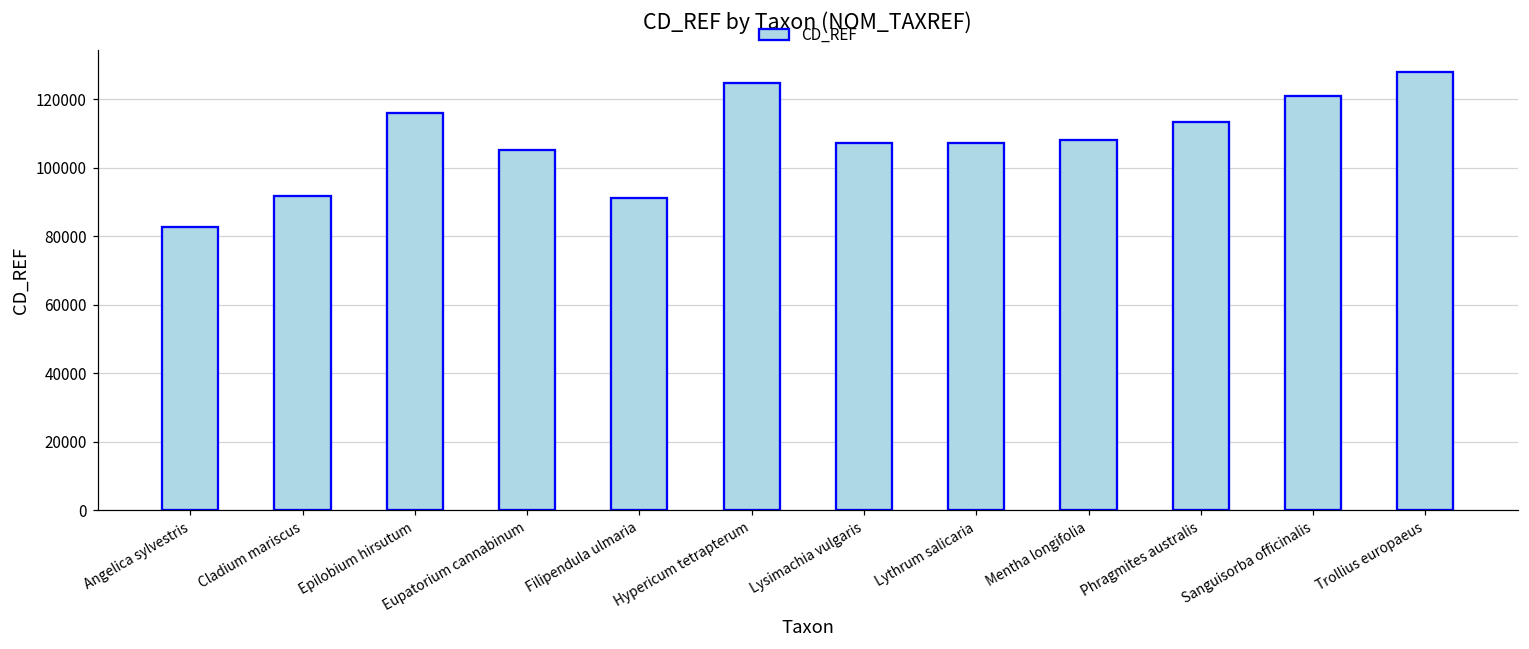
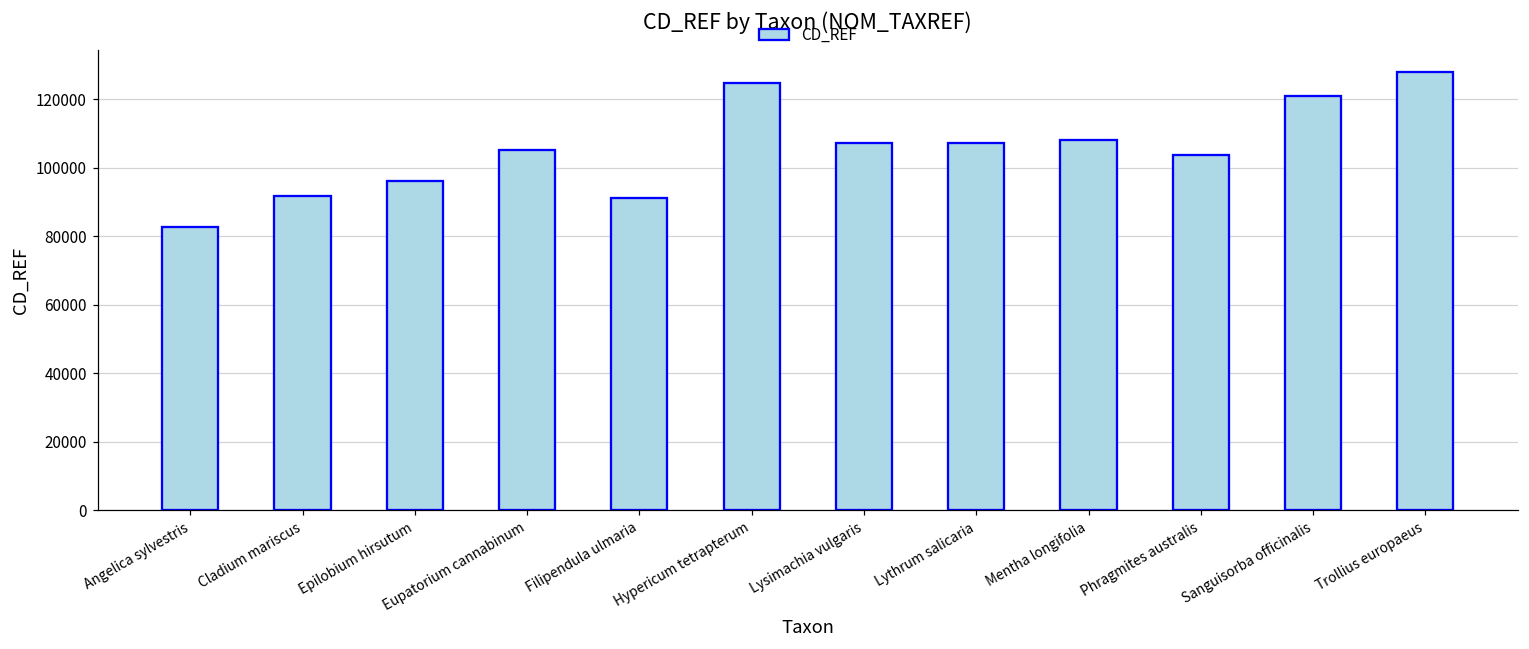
Epilobium hirsutum: 116000 -> 96000
Phragmites australis: 113000 -> 104000
